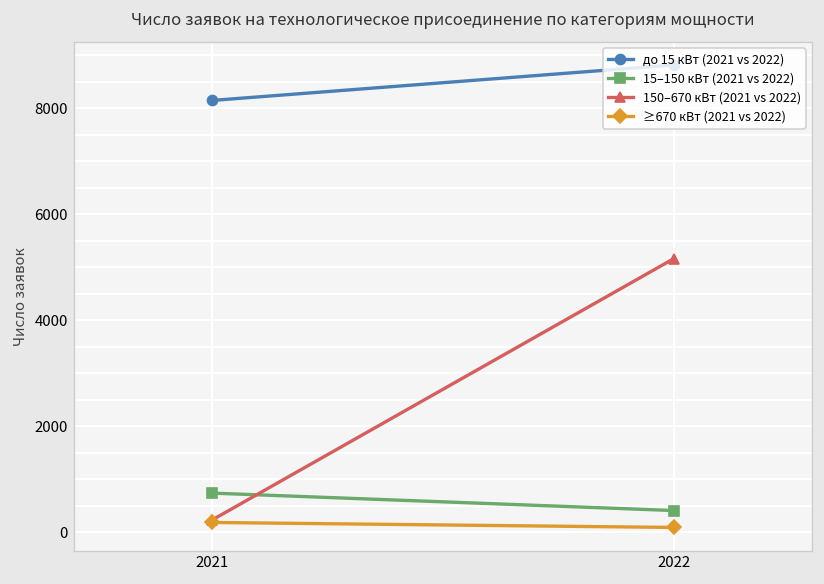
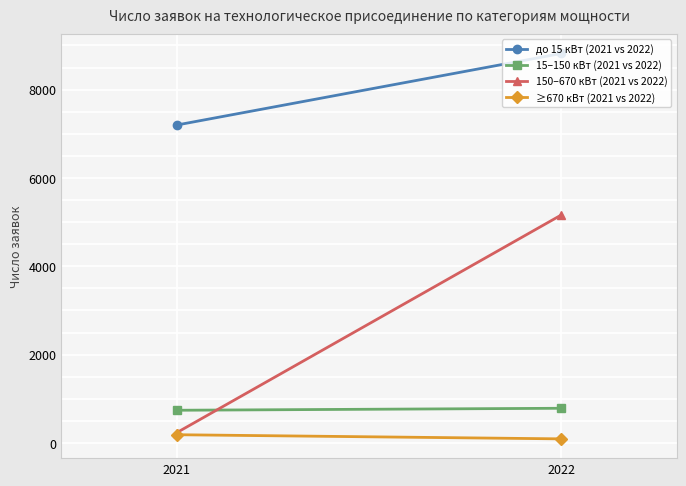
до 15 кВт (2021 vs 2022), 2021: 8200 -> 7200
15–150 кВт (2021 vs 2022), 2022: 400 -> 800
